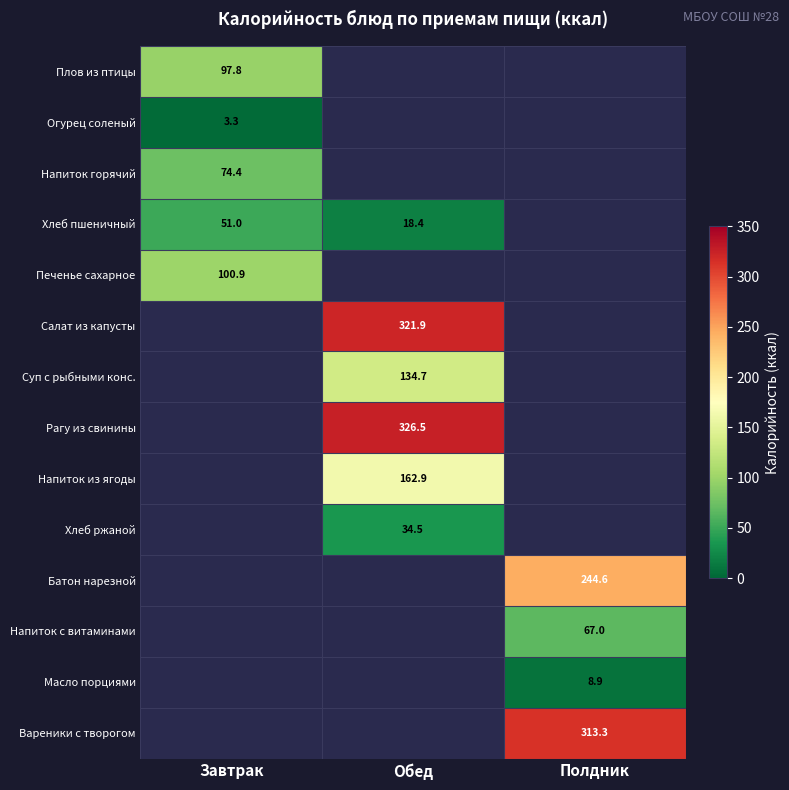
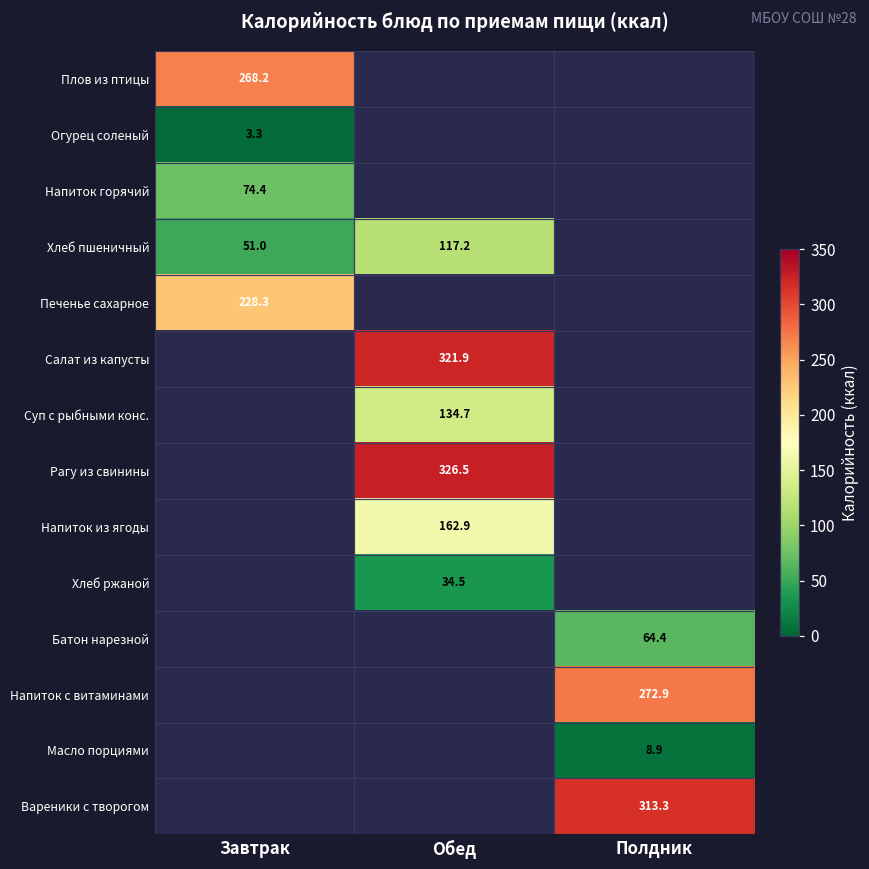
Плов из птицы, Завтрак: 97.8 -> 268.2
Хлеб пшеничный, Обед: 18.4 -> 117.2
Печенье сахарное, Завтрак: 100.9 -> 228.3
Батон нарезной, Полдник: 244.6 -> 64.4
Напиток с витаминами, Полдник: 67.0 -> 272.9
